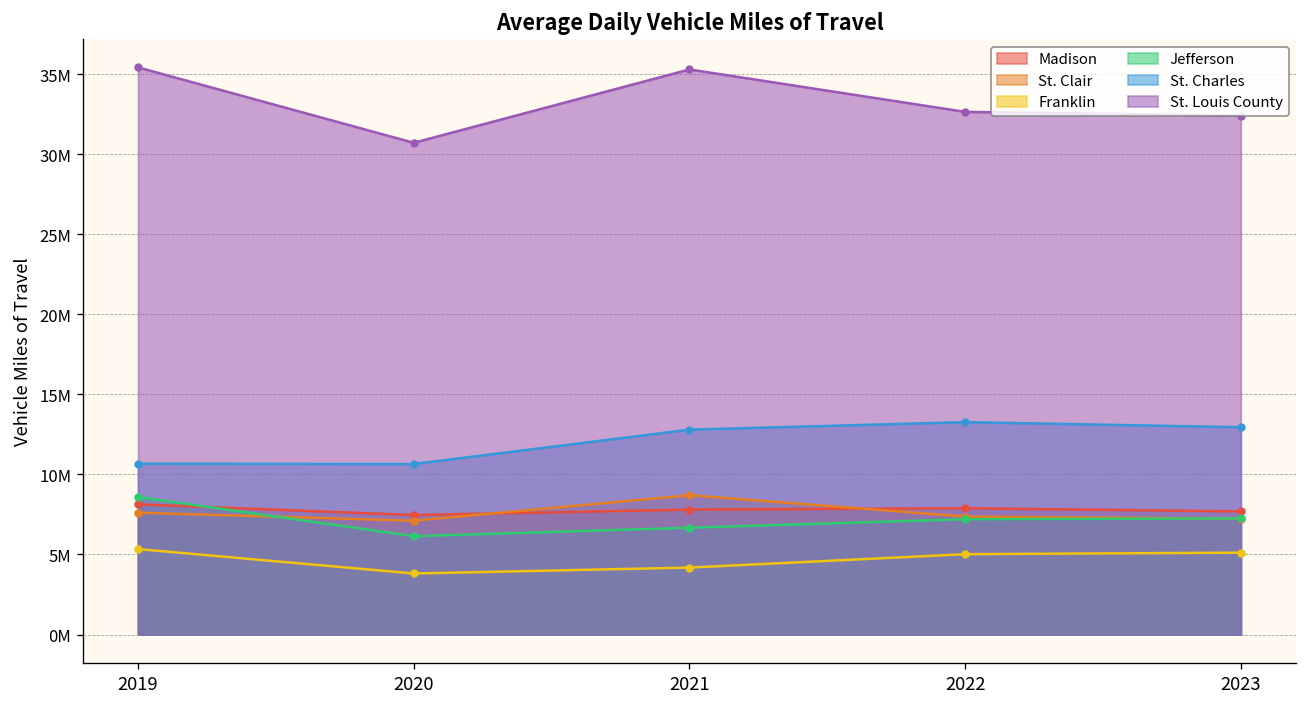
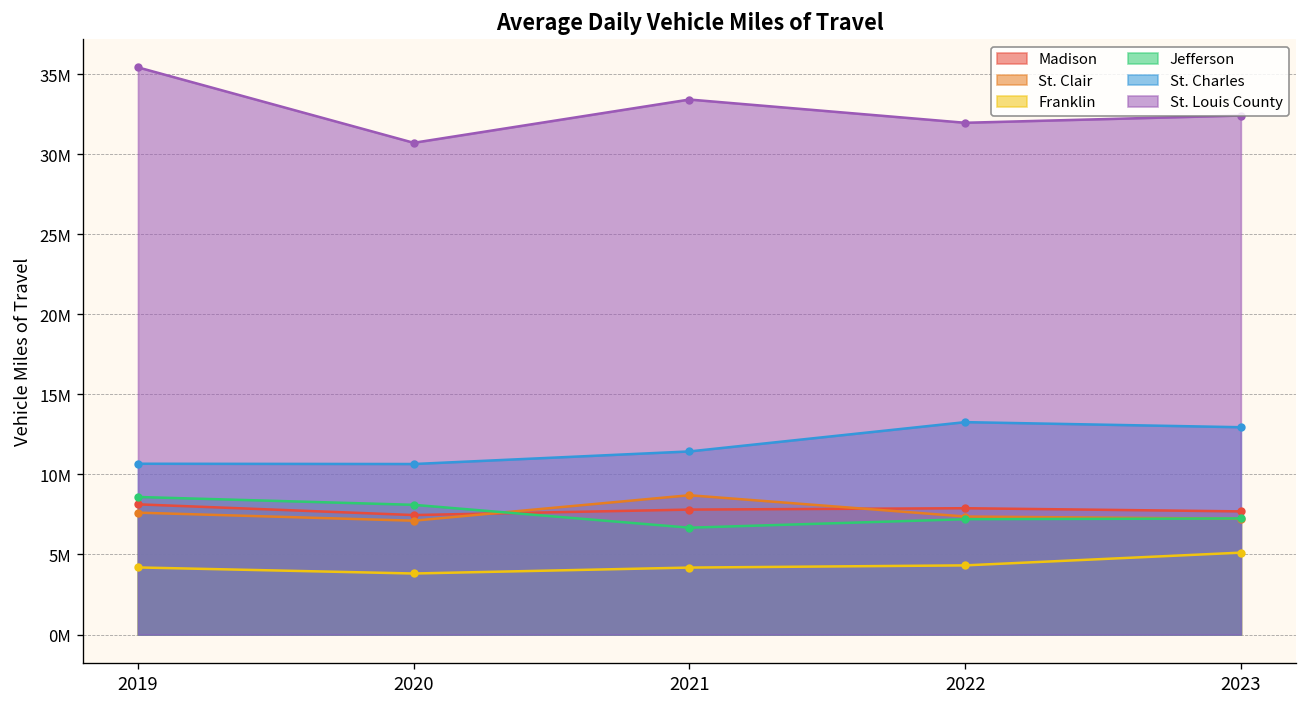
Franklin, 2019: 5300000 -> 4200000
Jefferson, 2020: 6100000 -> 8100000
St. Charles, 2021: 12800000 -> 11400000
St. Louis County, 2021: 35300000 -> 33400000
Franklin, 2022: 5000000 -> 4300000
St. Louis County, 2022: 32600000 -> 32000000
